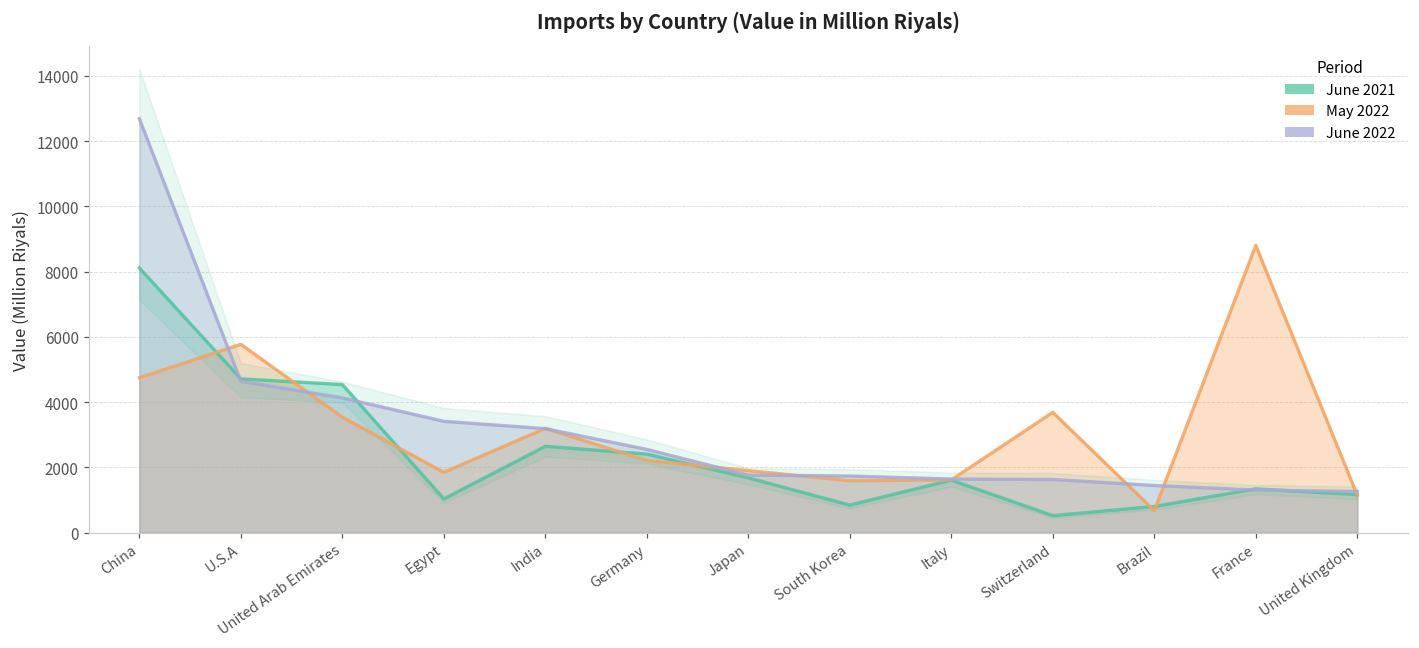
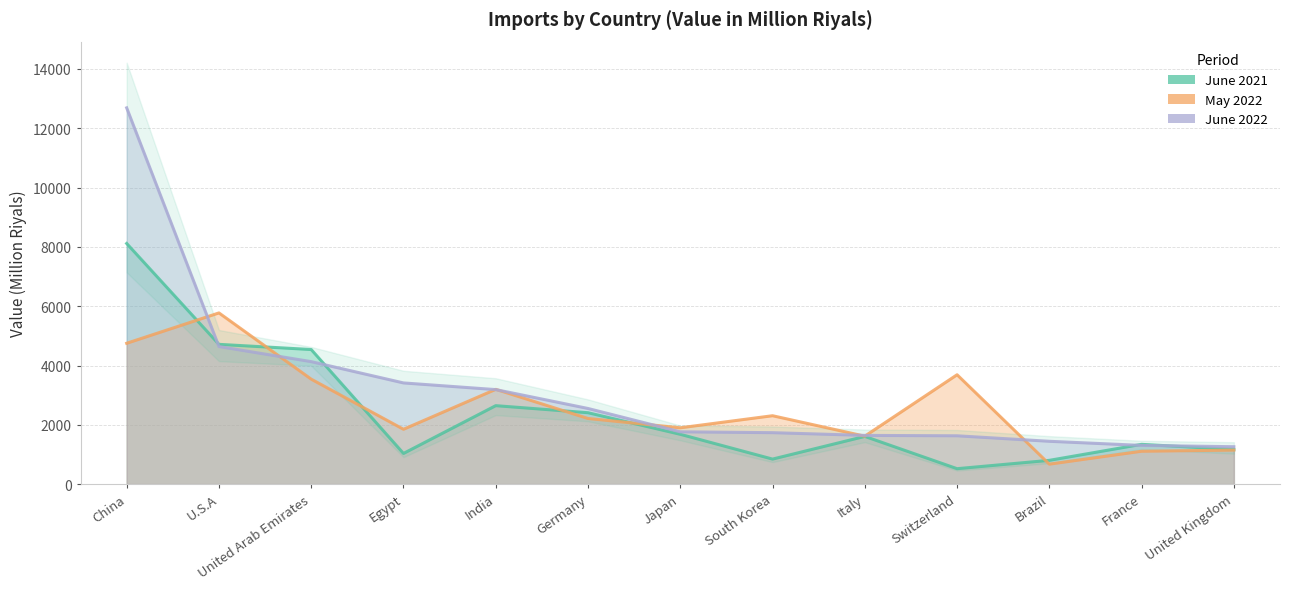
May 2022, South Korea: 1600 -> 2300
May 2022, France: 8800 -> 1100
